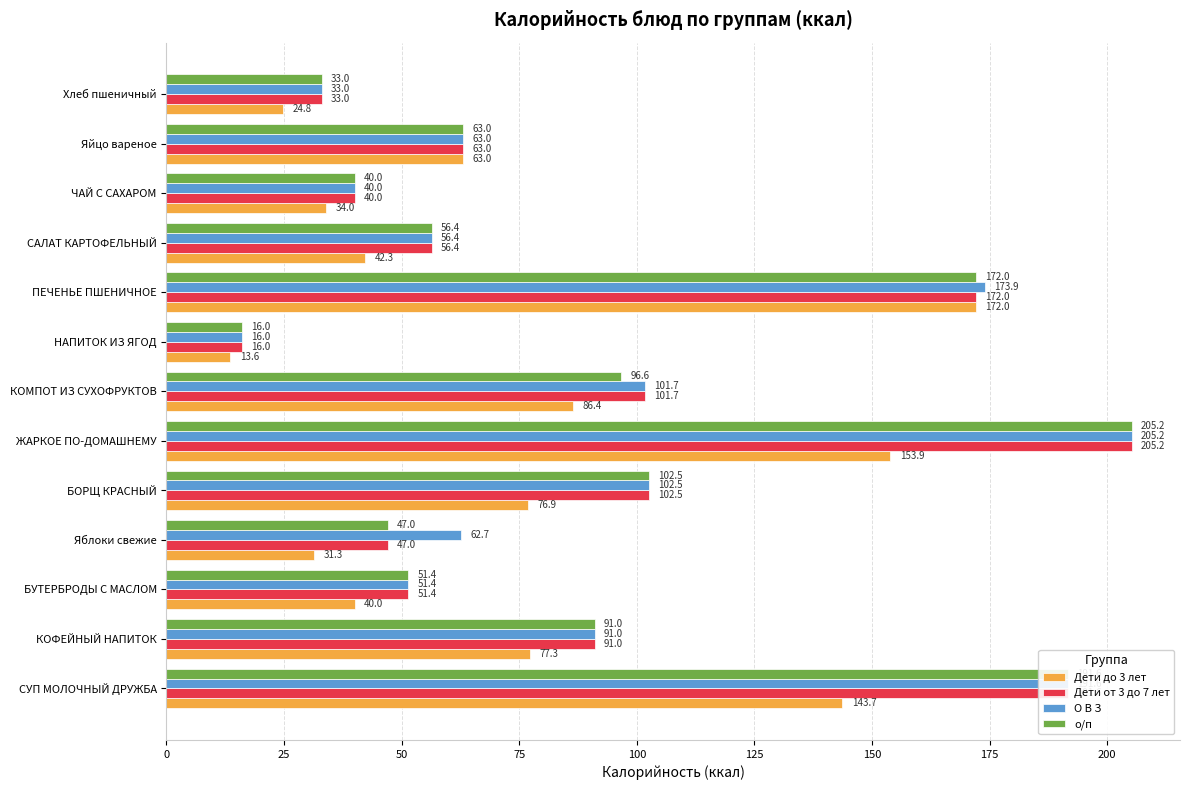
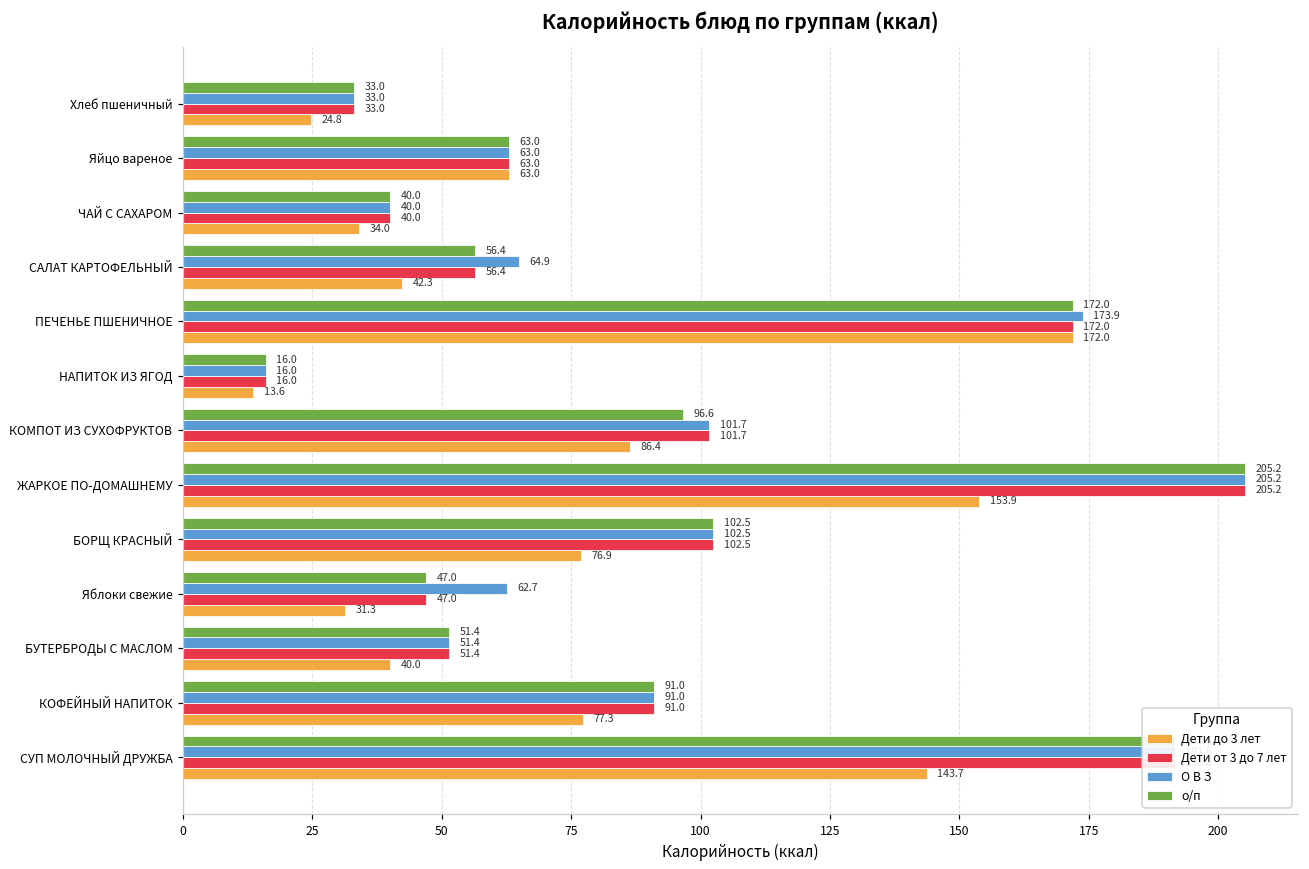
О В З, САЛАТ КАРТОФЕЛЬНЫЙ: 56.4 -> 64.9
